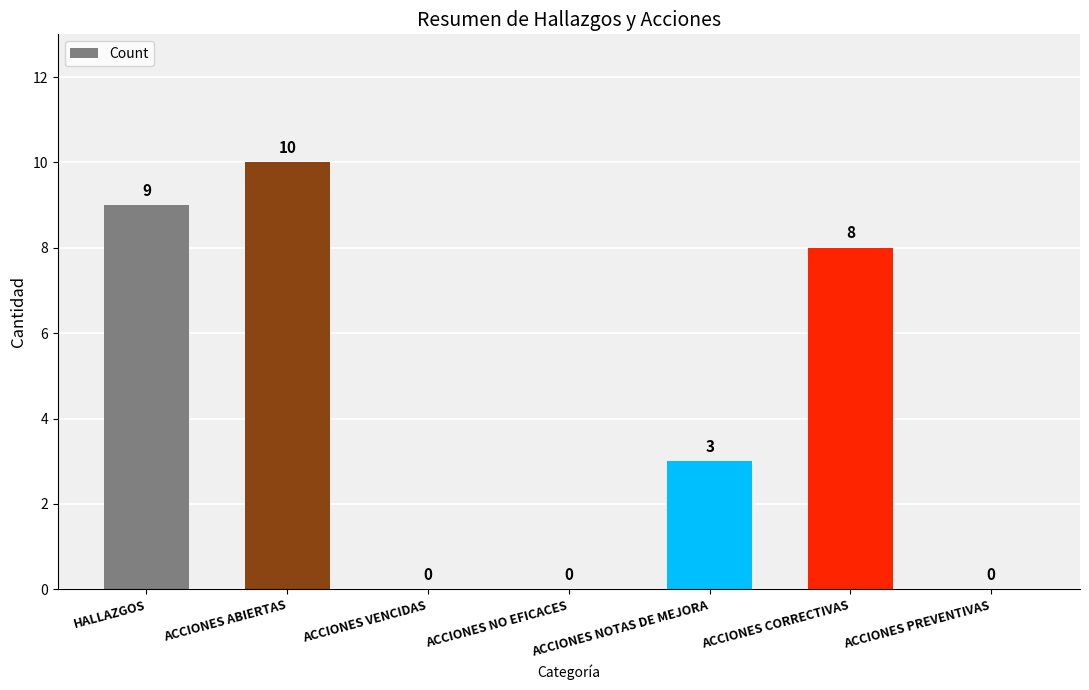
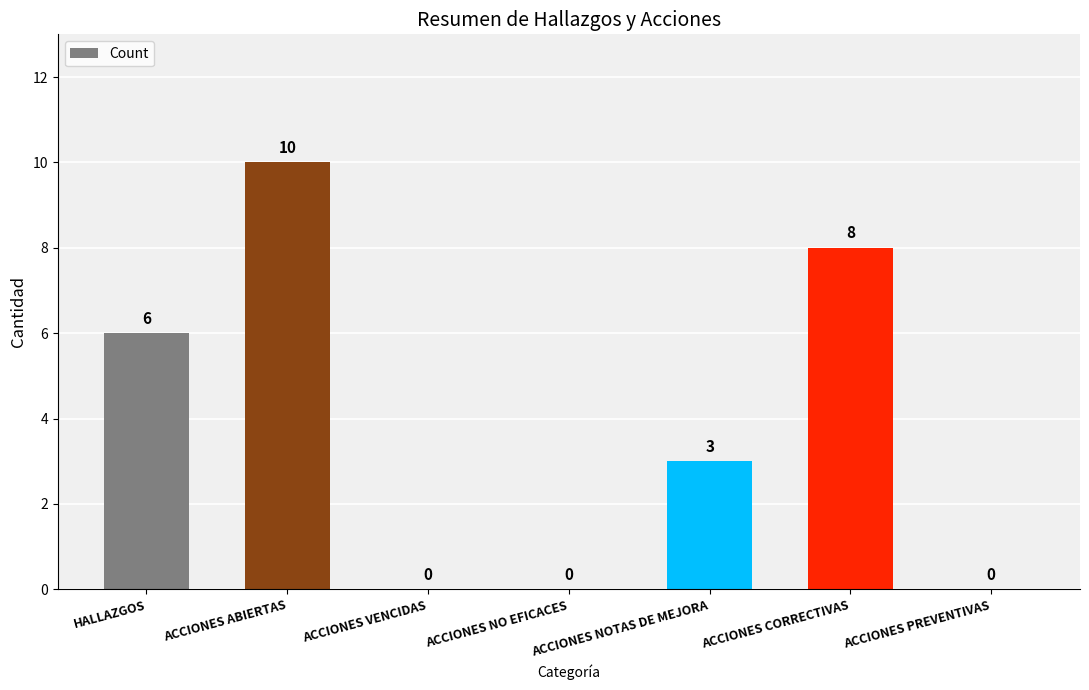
HALLAZGOS: 9 -> 6
